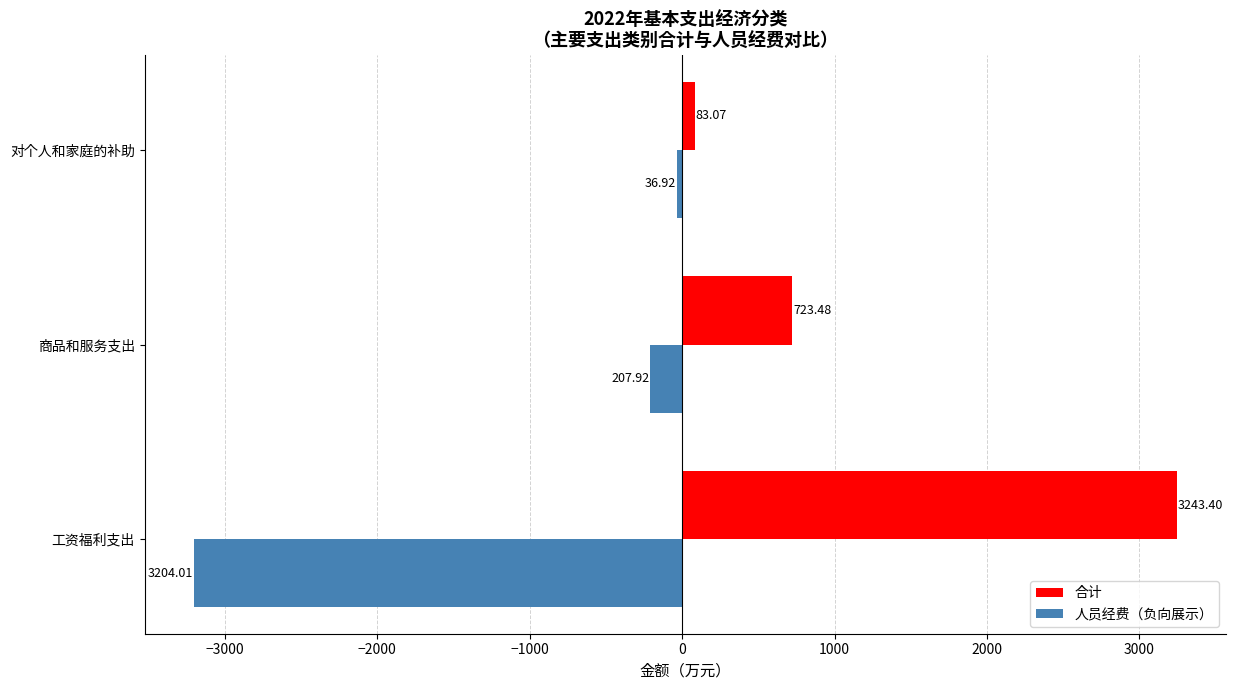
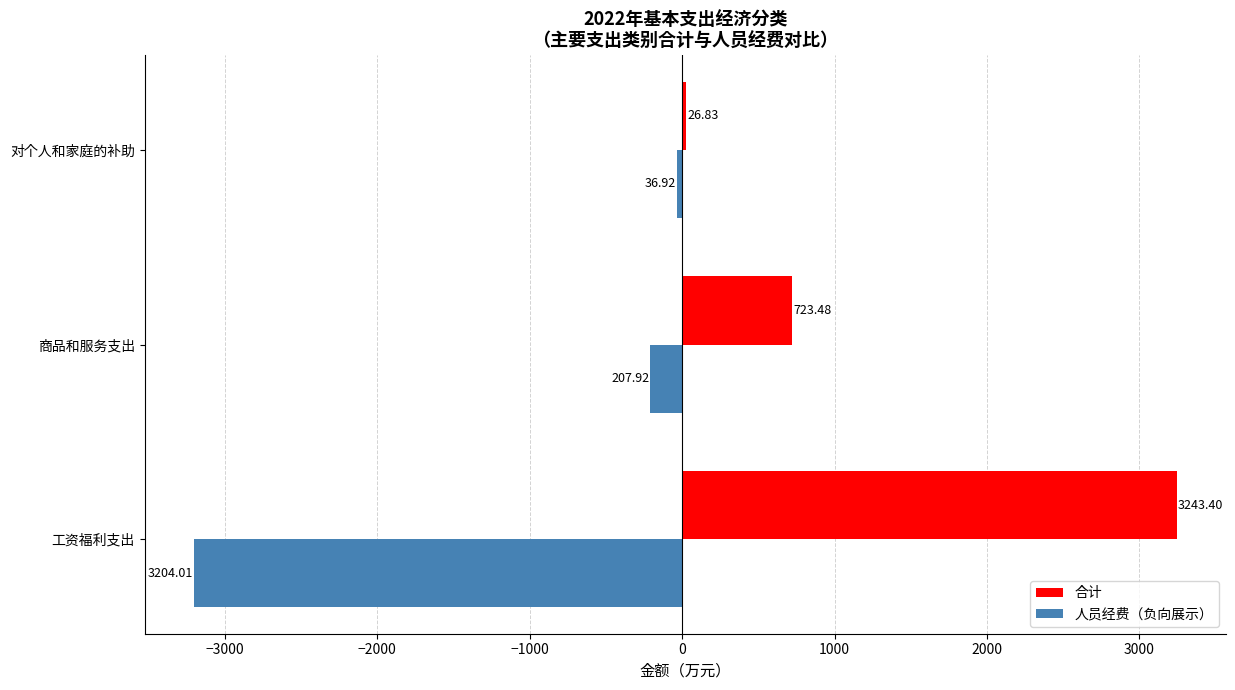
合计, 对个人和家庭的补助: 83.07 -> 26.83
